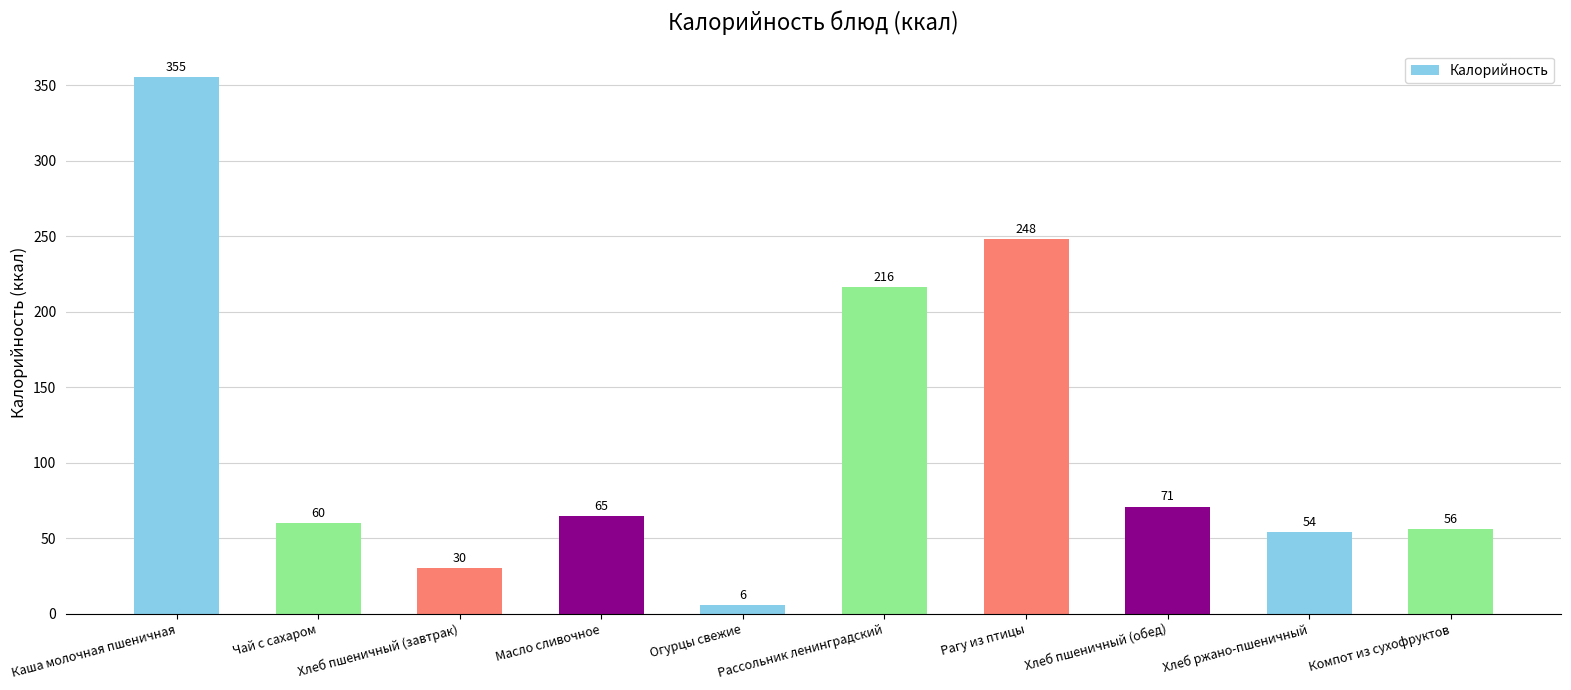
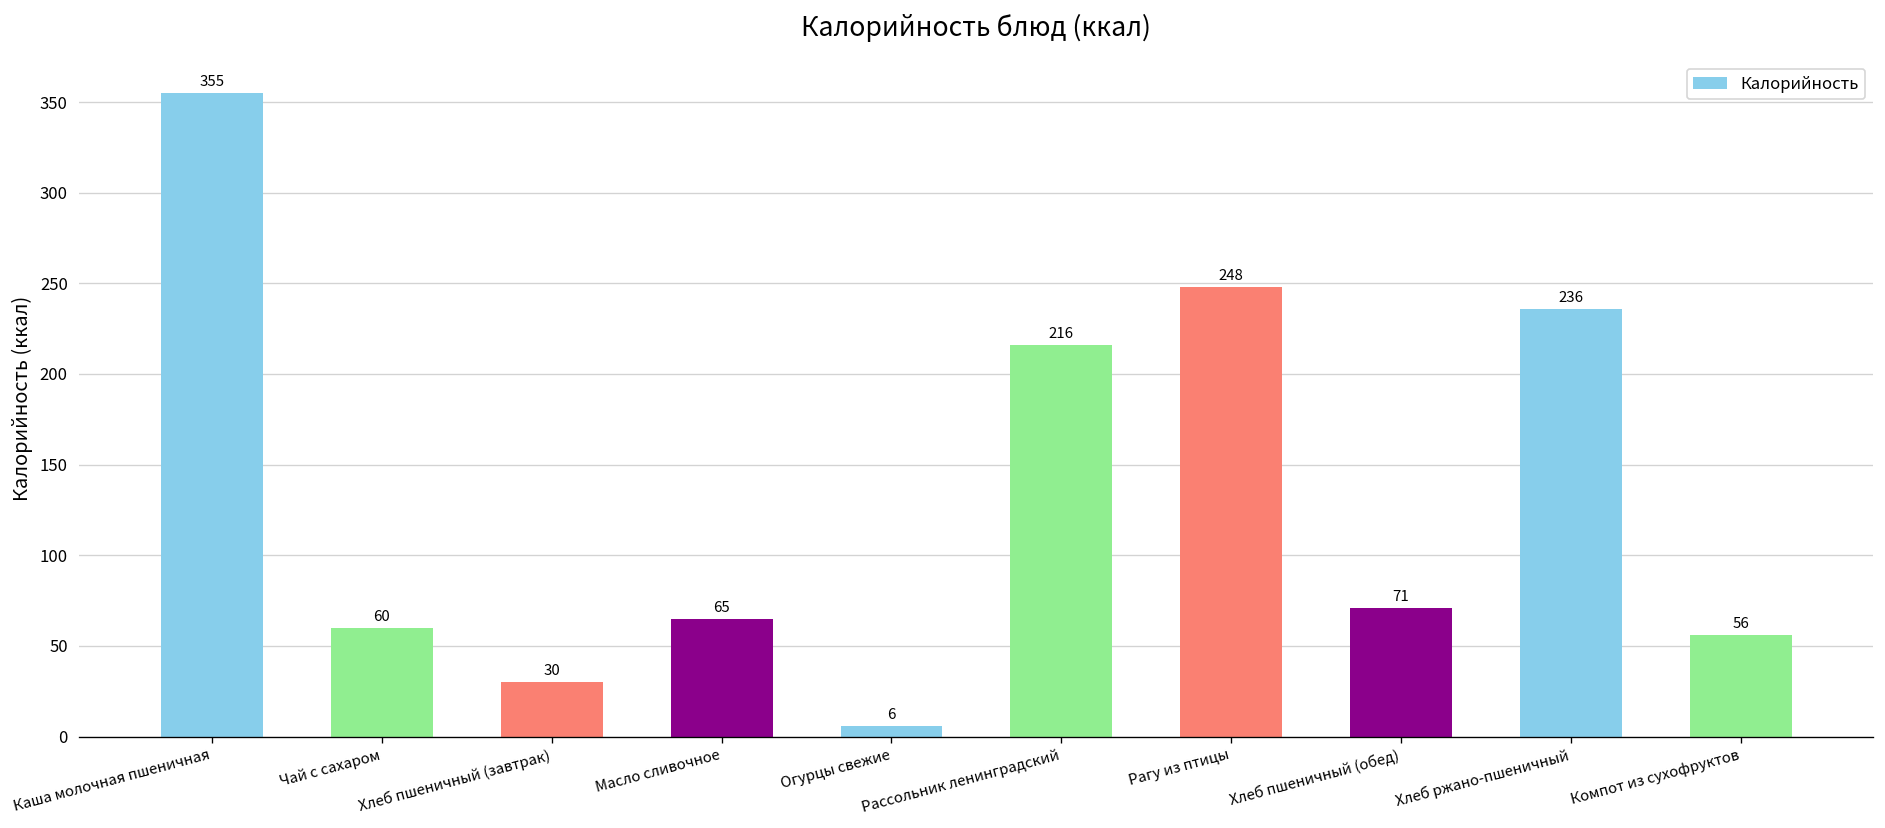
Хлеб ржано-пшеничный: 54 -> 236
